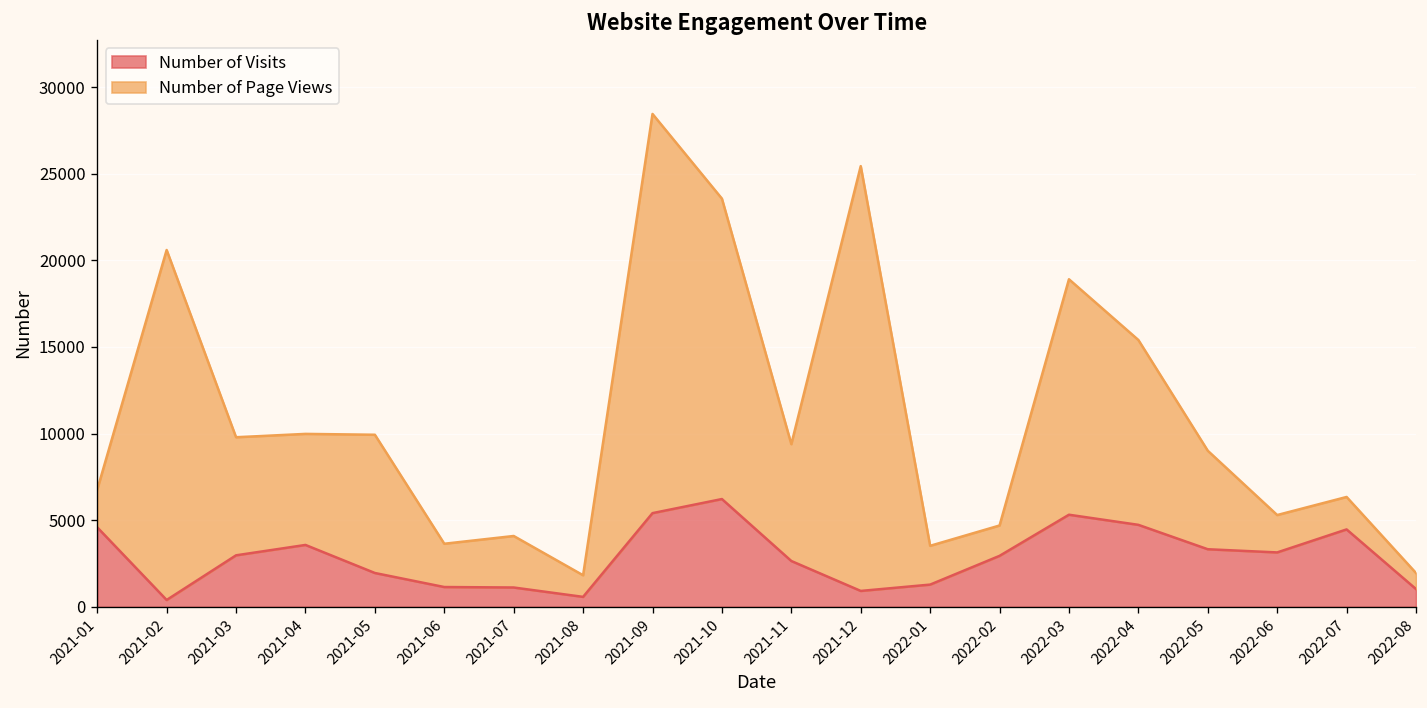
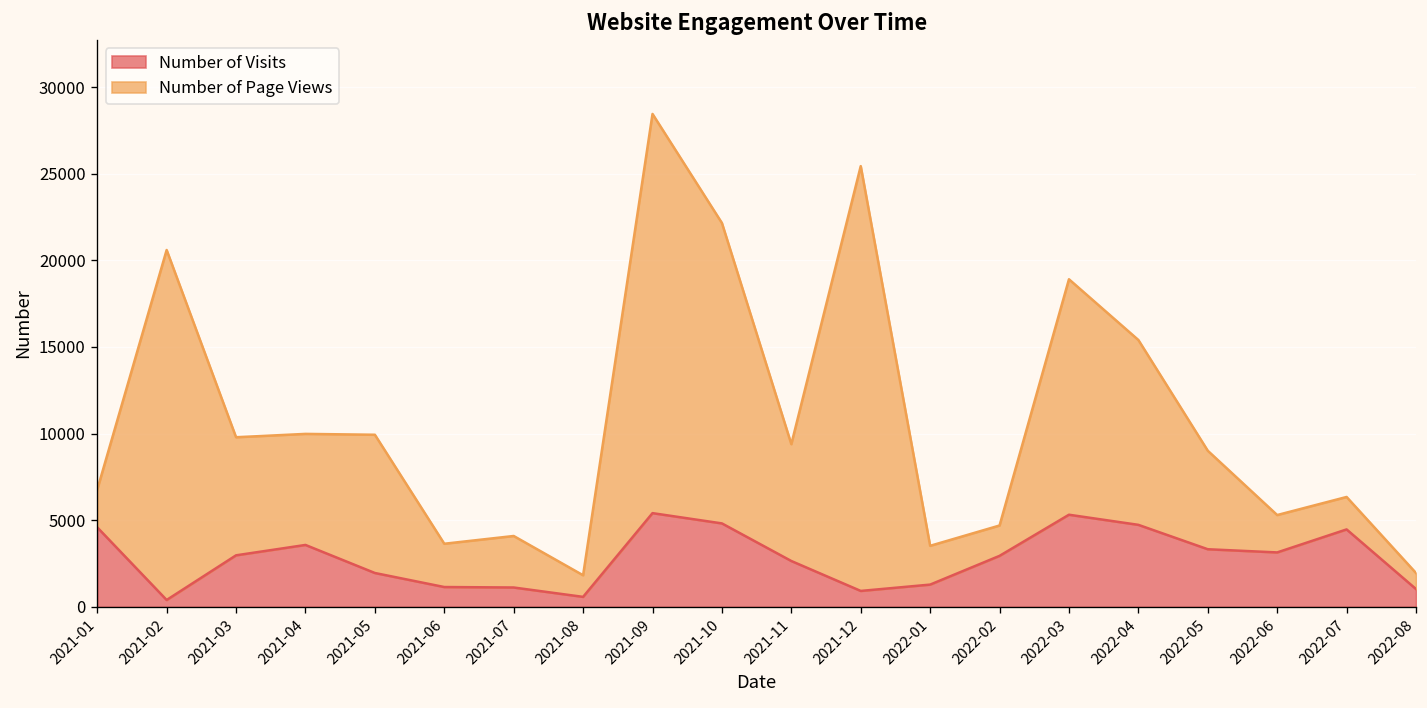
Number of Visits, 2021-10: 6200 -> 4800
